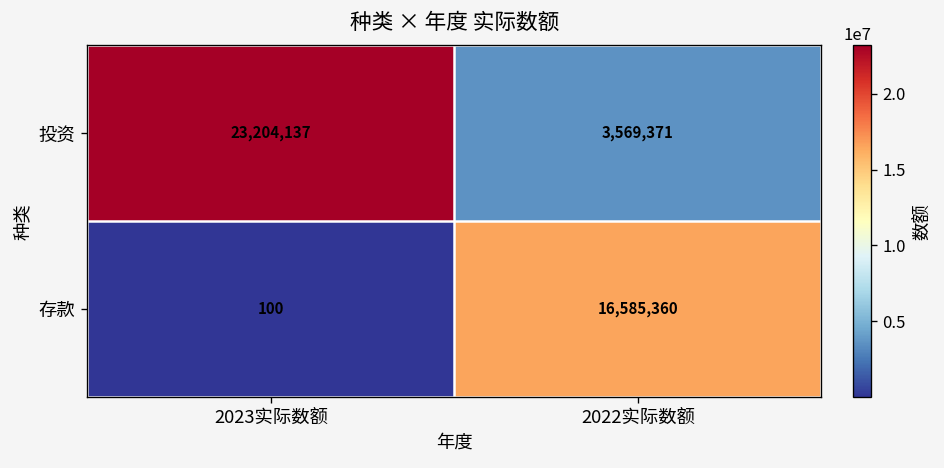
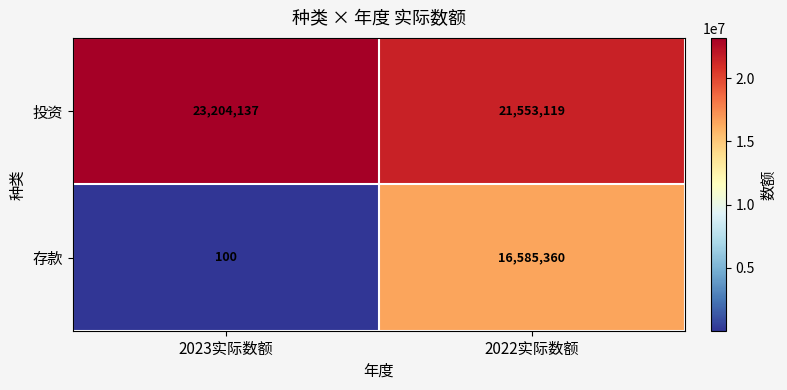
投资, 2022实际数额: 3,569,371 -> 21,553,119
